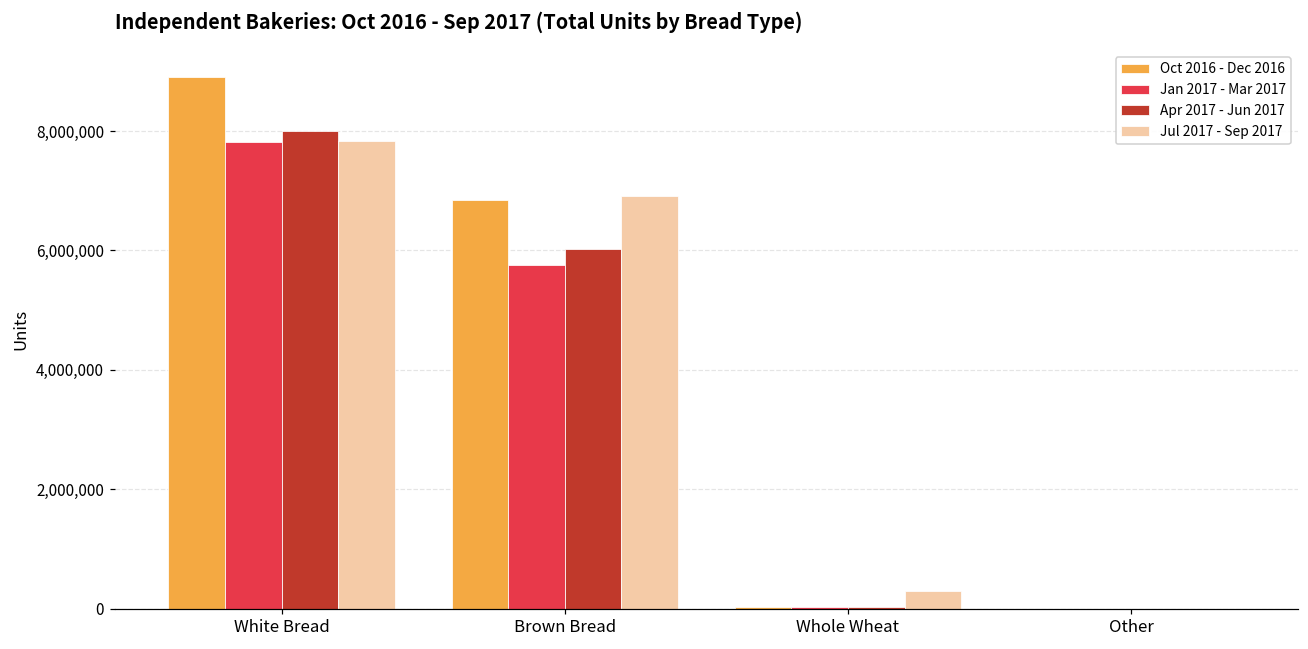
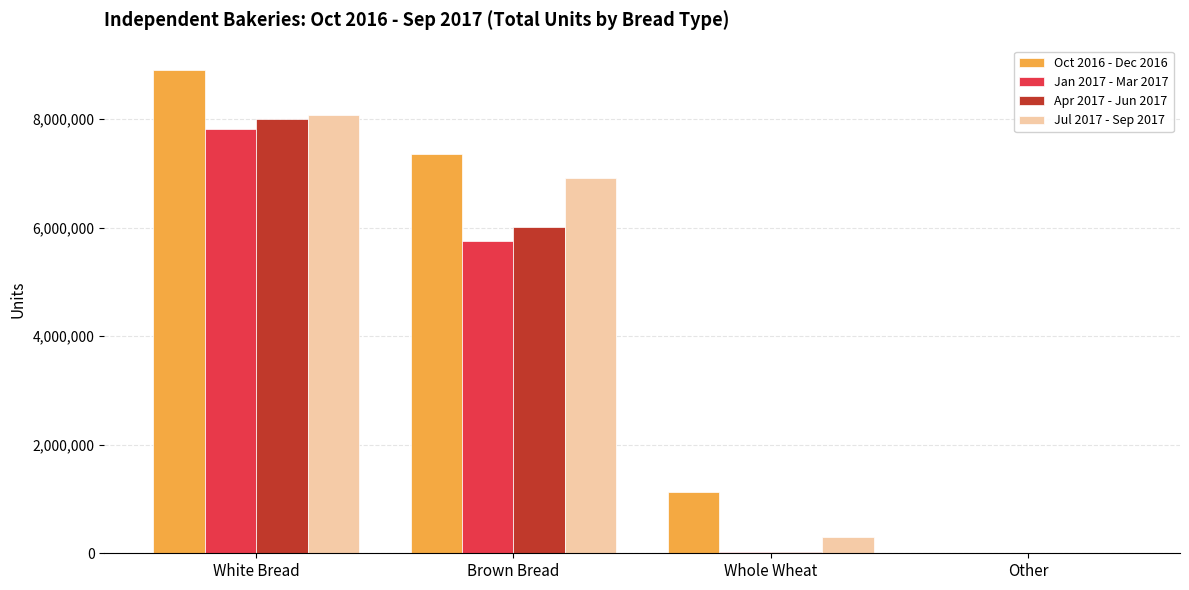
Jul 2017 - Sep 2017, White Bread: 7,800,000 -> 8,100,000
Oct 2016 - Dec 2016, Brown Bread: 6,800,000 -> 7,400,000
Oct 2016 - Dec 2016, Whole Wheat: 0 -> 1,100,000
